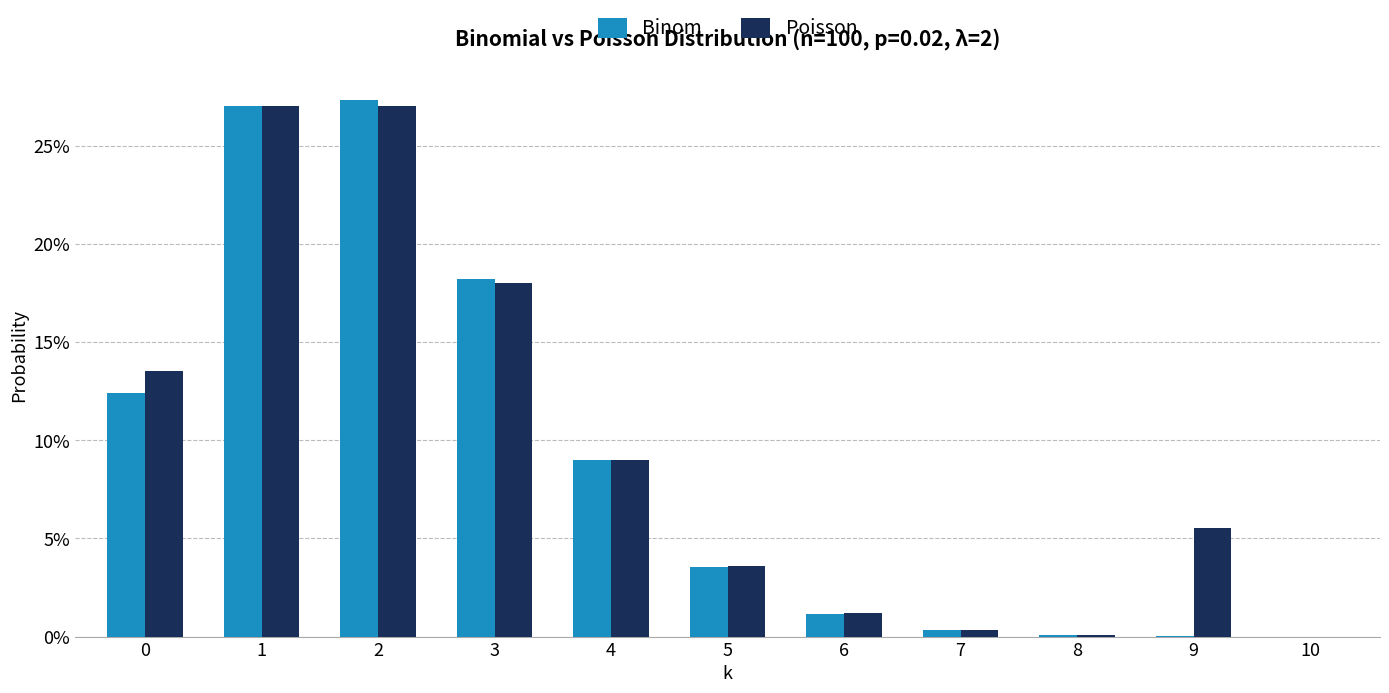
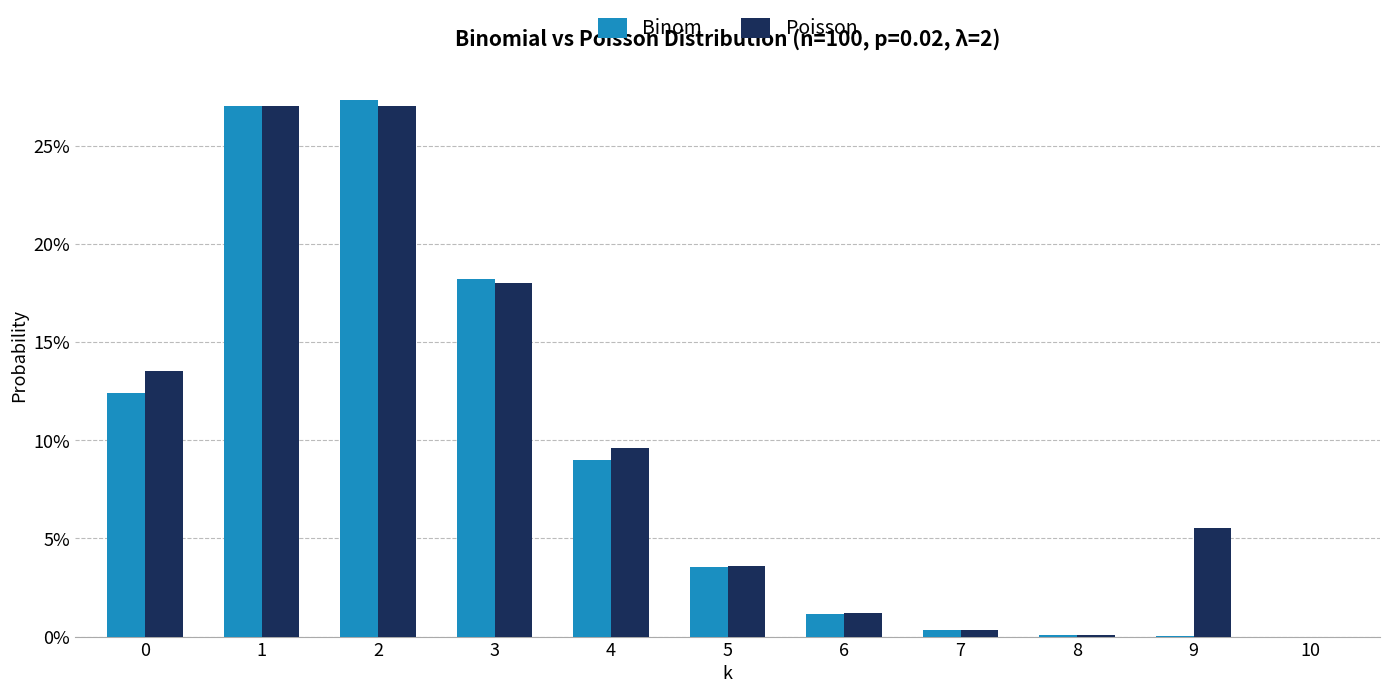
Poisson, 4: 9.0% -> 9.6%
